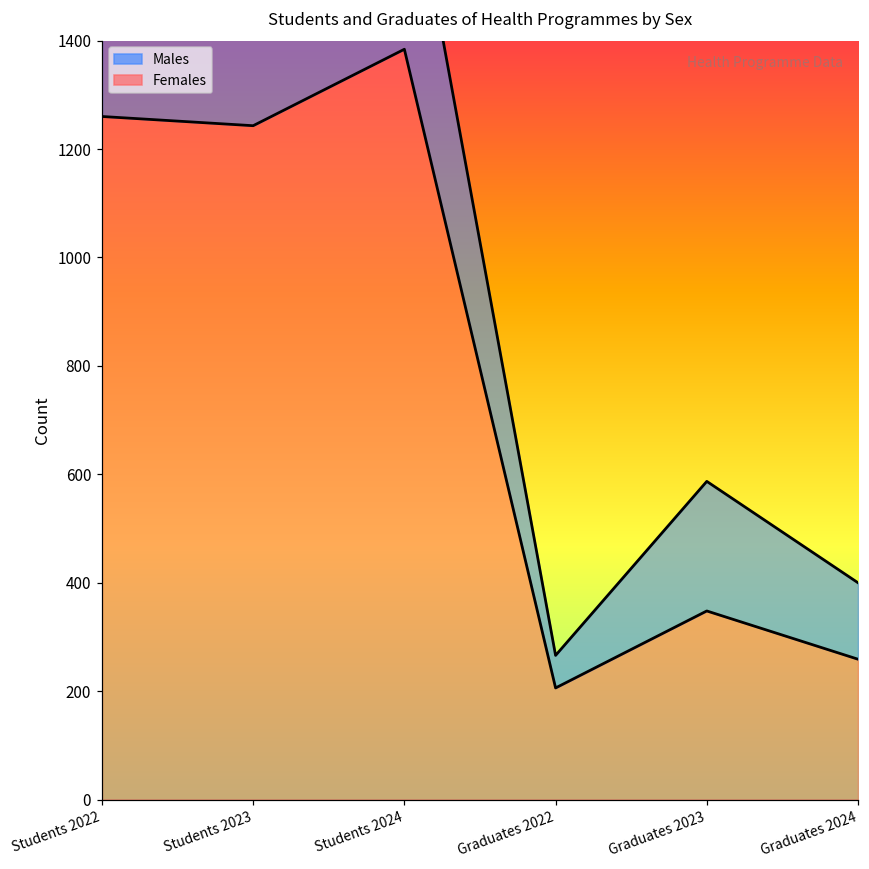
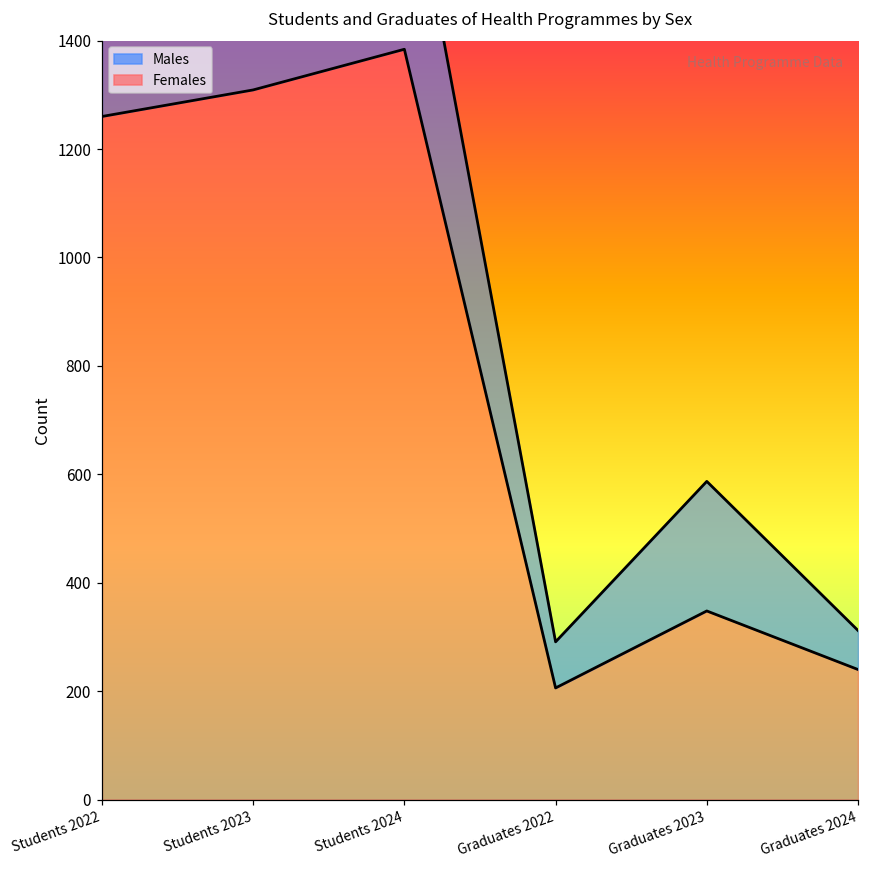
Females, Students 2023: 1240 -> 1310
Males, Graduates 2022: 60 -> 90
Females, Graduates 2024: 260 -> 240
Males, Graduates 2024: 140 -> 70
